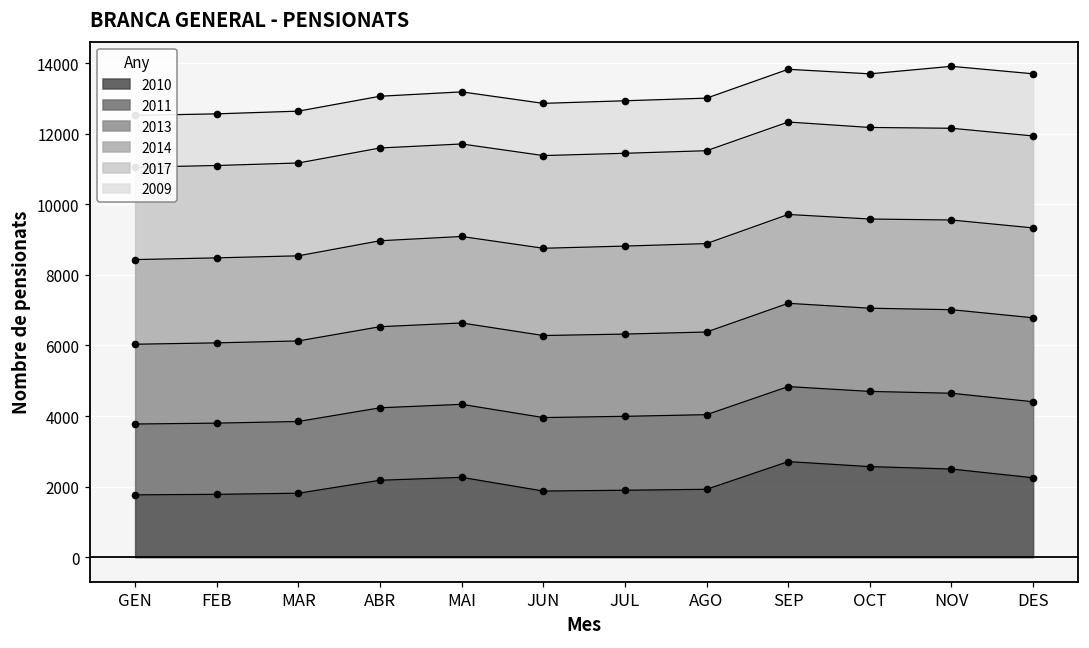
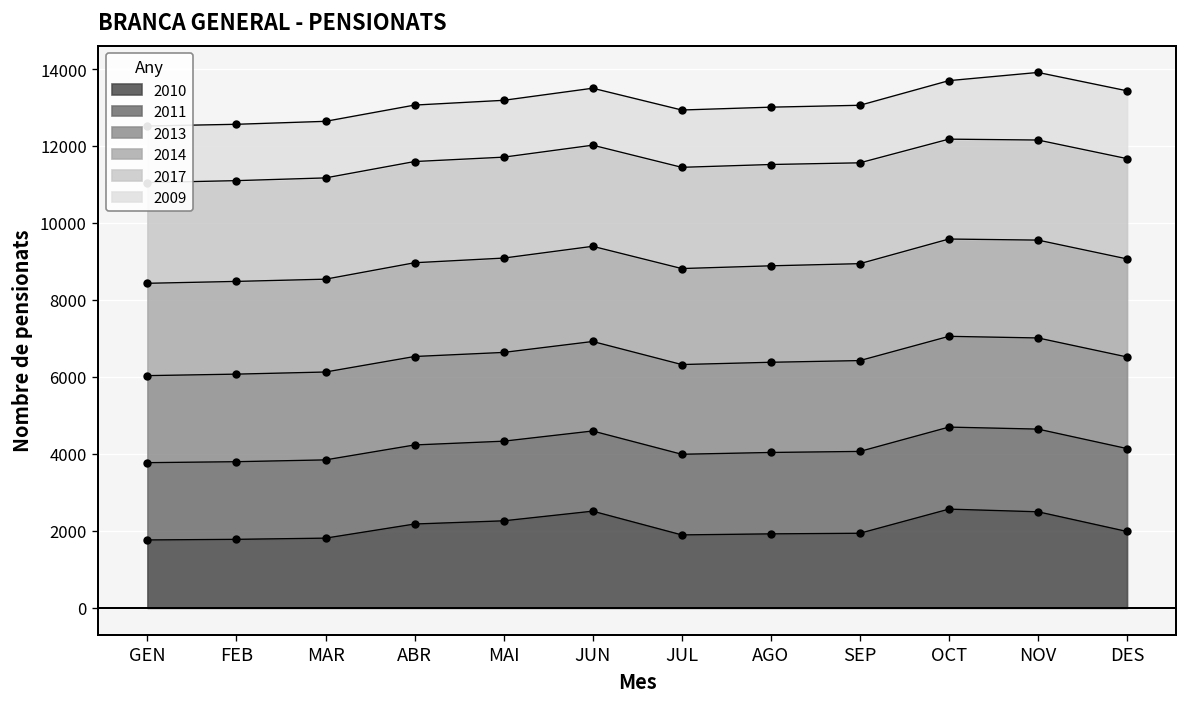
2010, JUN: 1900 -> 2500
2010, SEP: 2700 -> 1900
2010, DES: 2300 -> 2000
